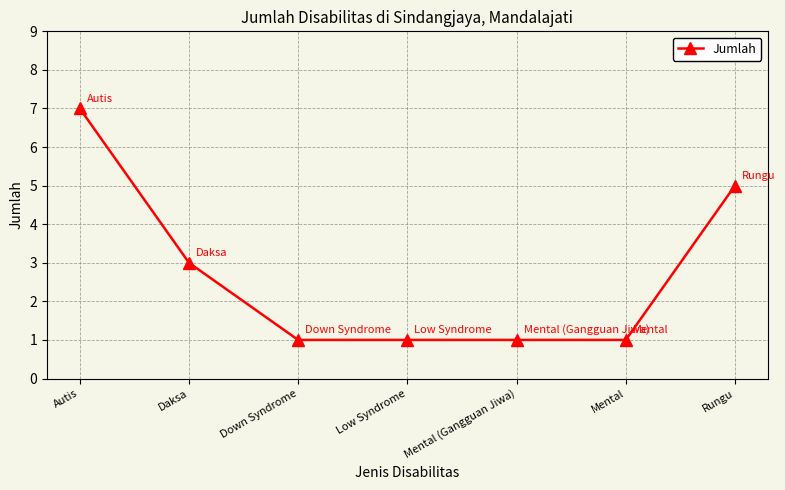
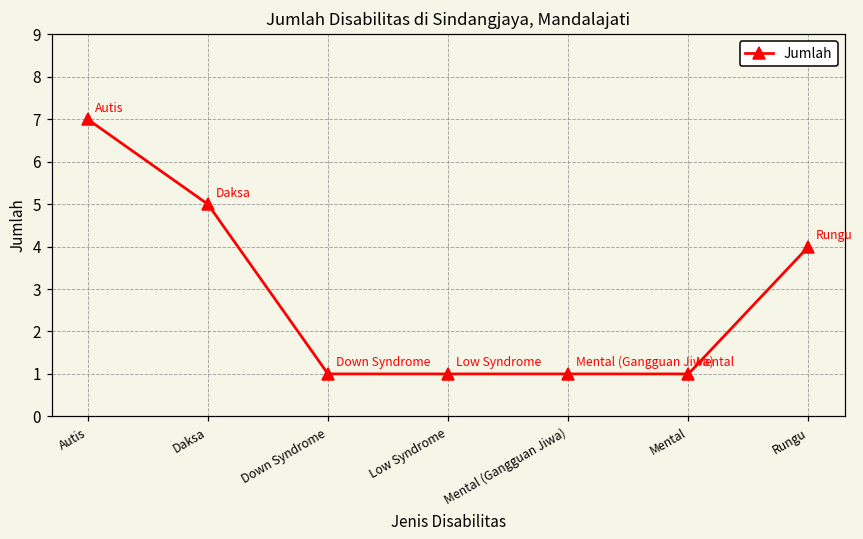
Daksa: 3 -> 5
Rungu: 5 -> 4
